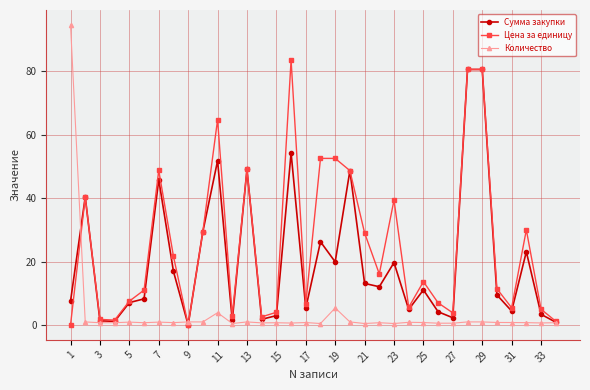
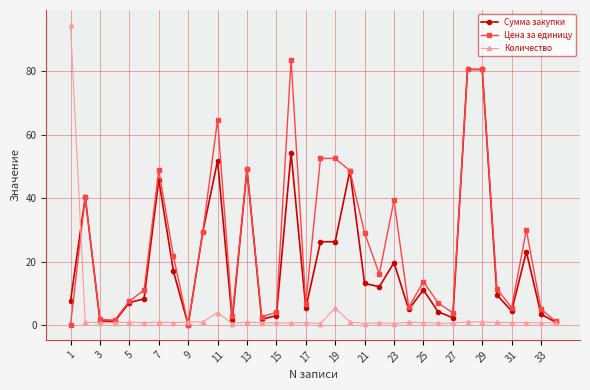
Сумма закупки, 19: 20 -> 26
